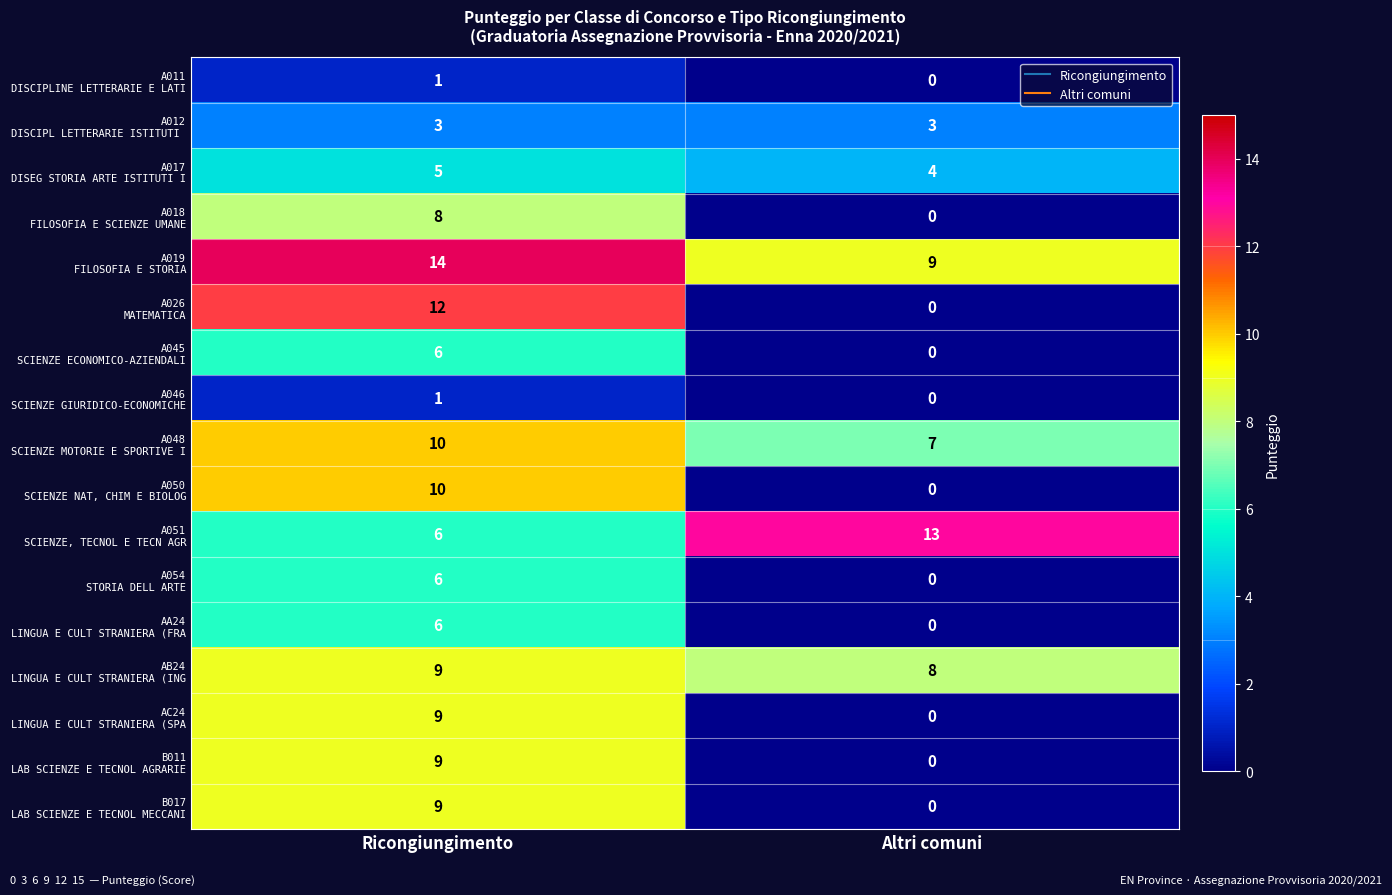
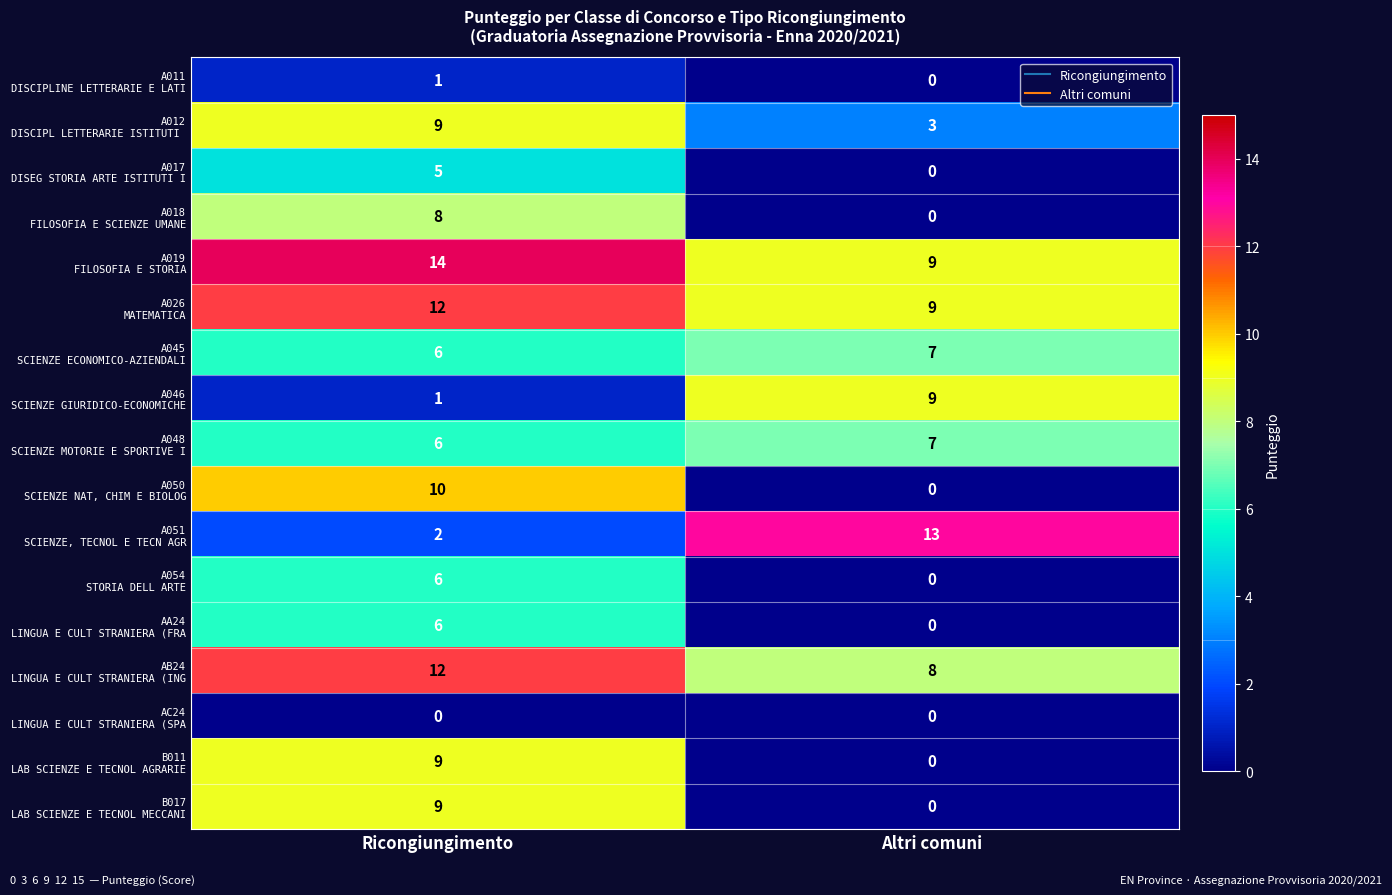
A012 DISCIPL LETTERARIE ISTITUTI, Ricongiungimento: 3 -> 9
A017 DISEG STORIA ARTE ISTITUTI I, Altri comuni: 4 -> 0
A026 MATEMATICA, Altri comuni: 0 -> 9
A045 SCIENZE ECONOMICO-AZIENDALI, Altri comuni: 0 -> 7
A046 SCIENZE GIURIDICO-ECONOMICHE, Altri comuni: 0 -> 9
A048 SCIENZE MOTORIE E SPORTIVE I, Ricongiungimento: 10 -> 6
A051 SCIENZE, TECNOL E TECN AGR, Ricongiungimento: 6 -> 2
AB24 LINGUA E CULT STRANIERA (ING, Ricongiungimento: 9 -> 12
AC24 LINGUA E CULT STRANIERA (SPA, Ricongiungimento: 9 -> 0
